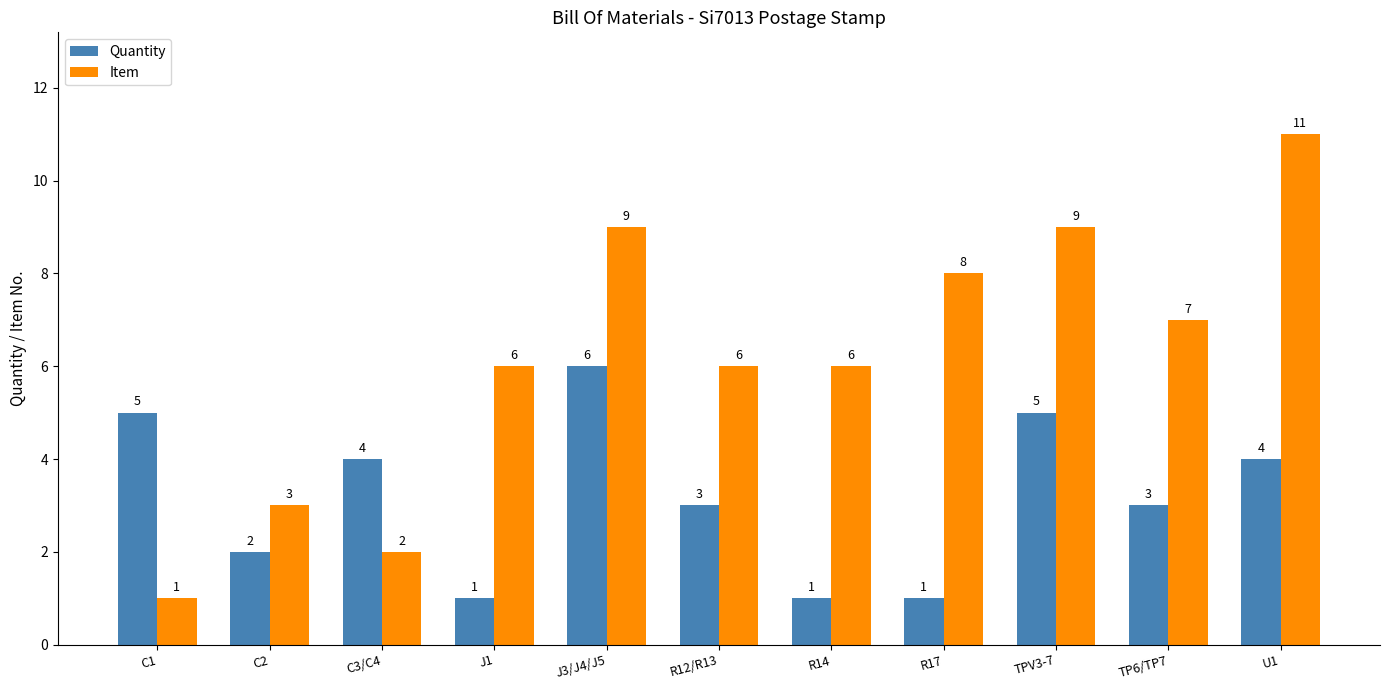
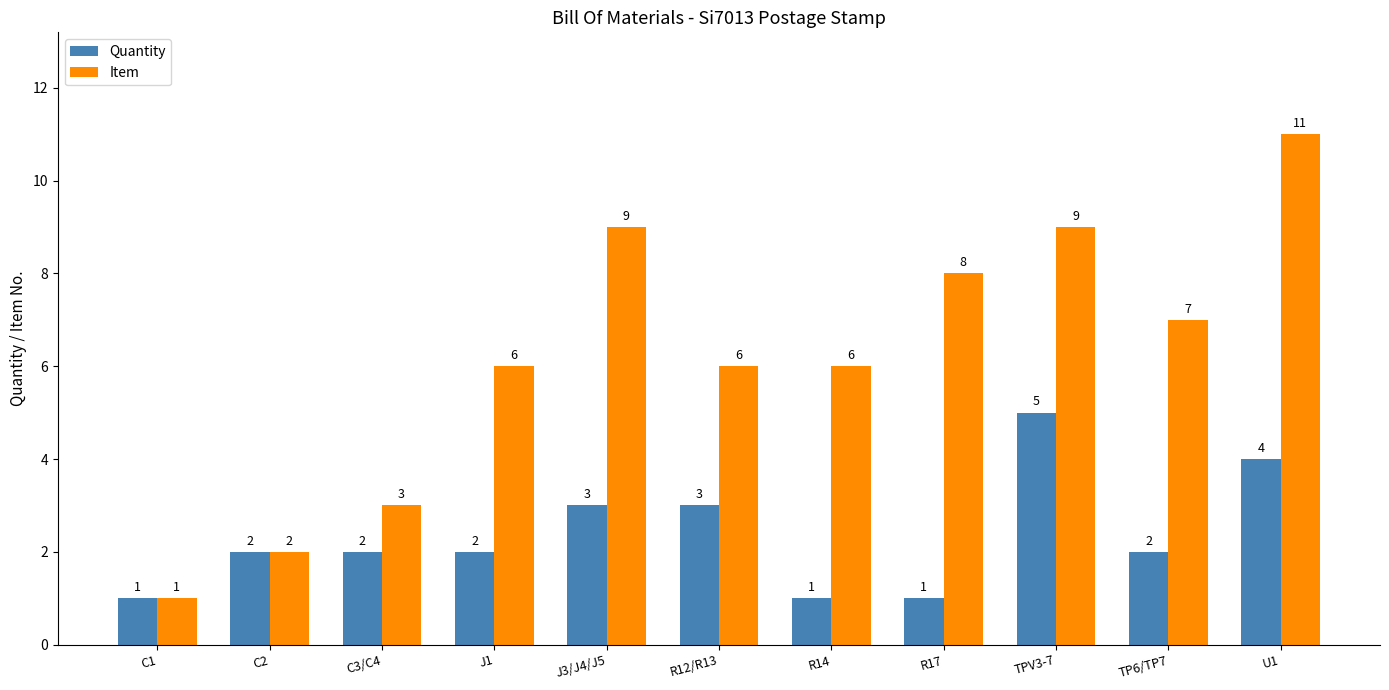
Quantity, C1: 5 -> 1
Item, C2: 3 -> 2
Quantity, C3/C4: 4 -> 2
Item, C3/C4: 2 -> 3
Quantity, J1: 1 -> 2
Quantity, J3/J4/J5: 6 -> 3
Quantity, TP6/TP7: 3 -> 2
